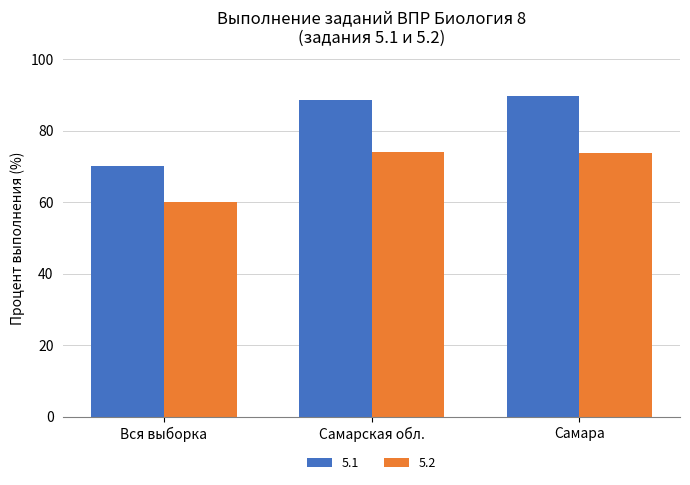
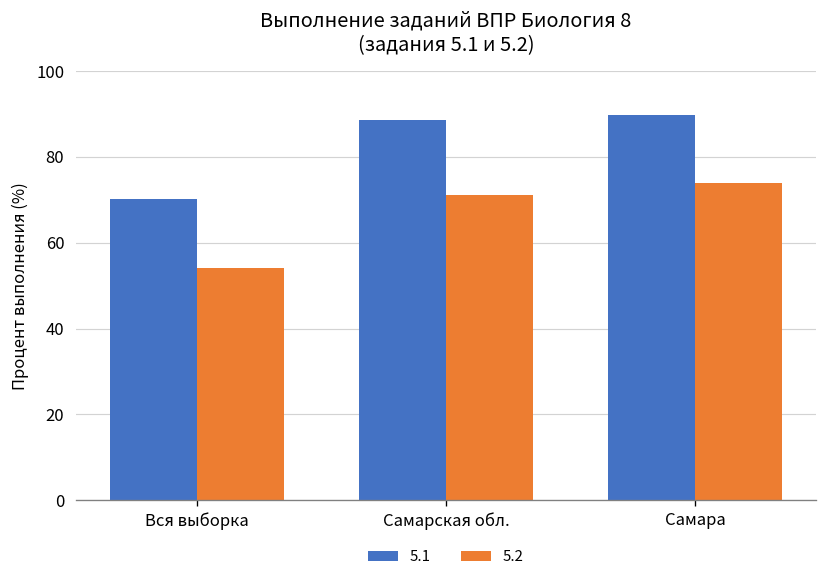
5.2, Вся выборка: 60 -> 54
5.2, Самарская обл.: 74 -> 71
